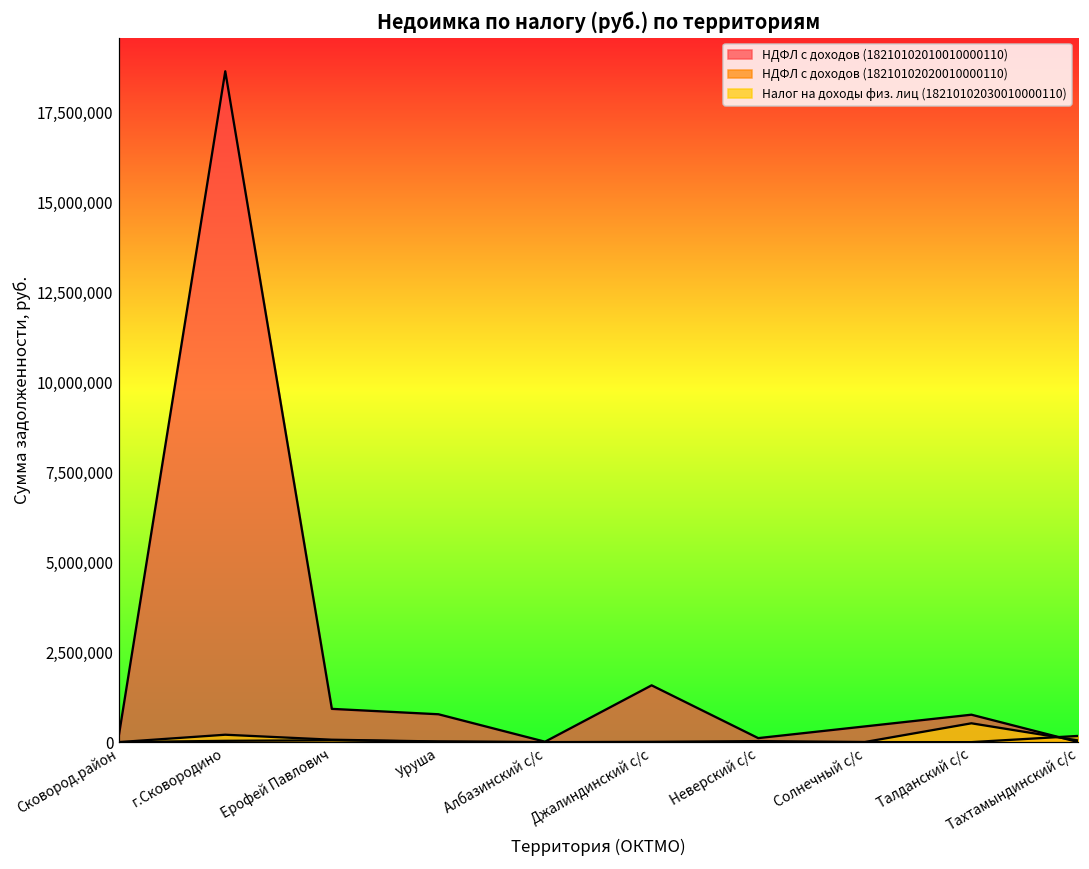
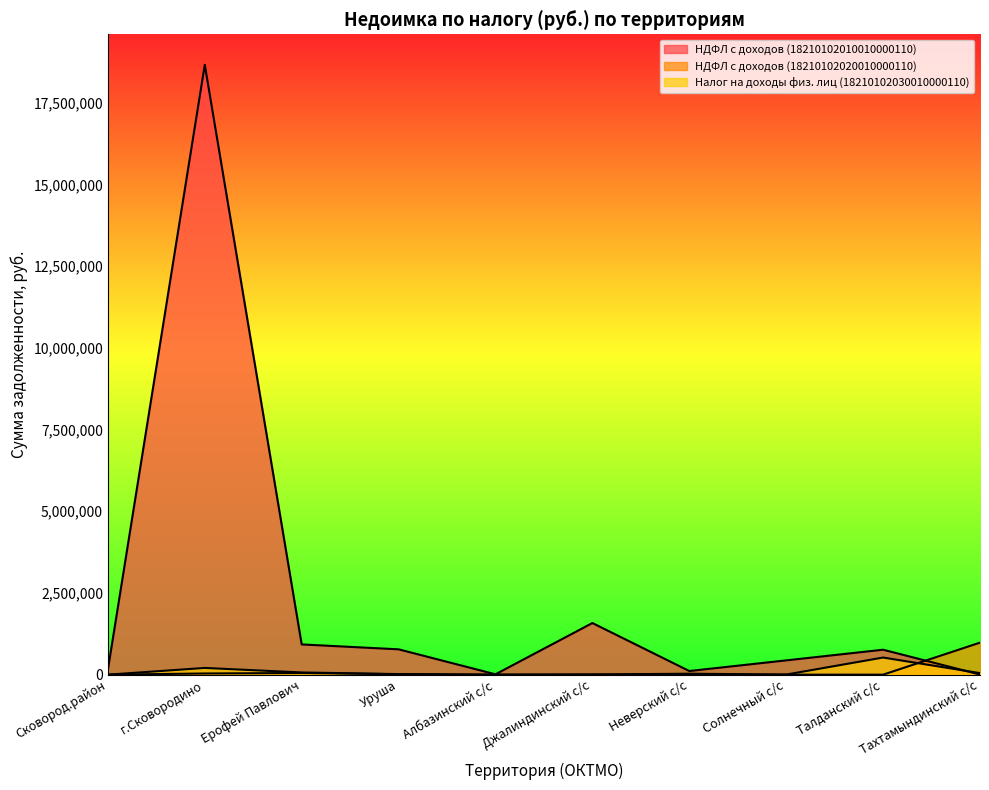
НДФЛ с доходов (18210102020010000110), Тахтамындинский с/с: 200,000 -> 1,000,000
